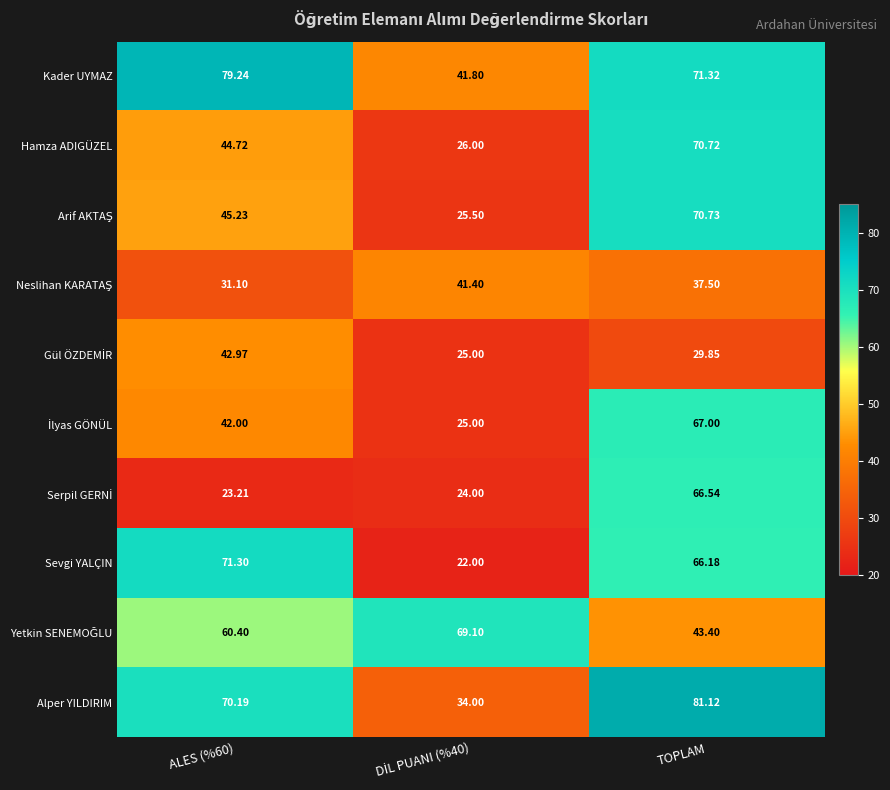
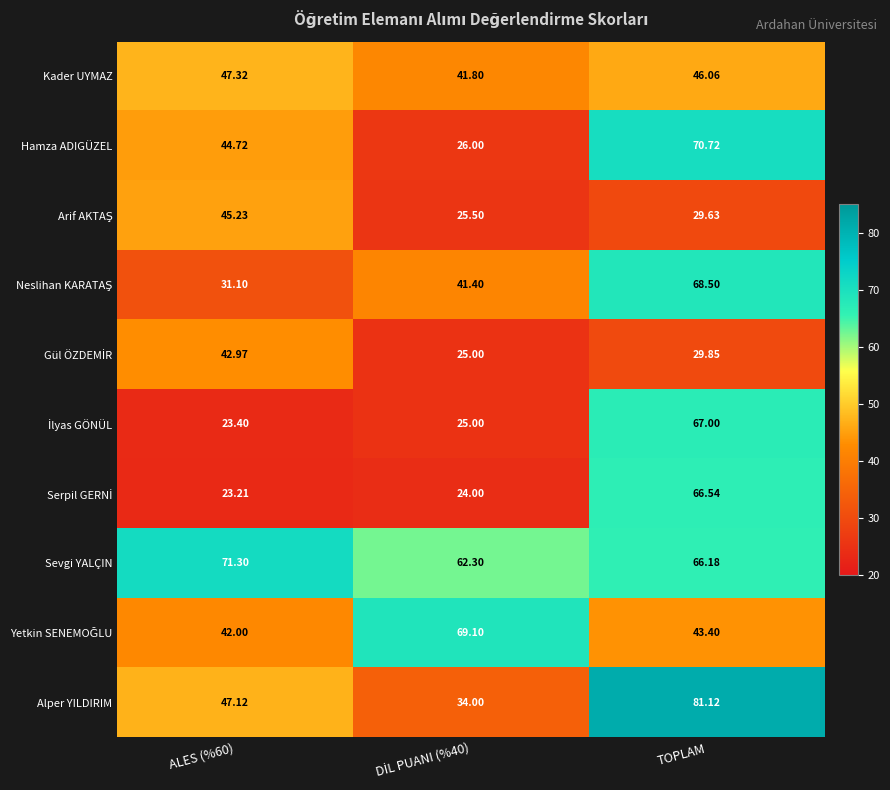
Kader UYMAZ, ALES (%60): 79.24 -> 47.32
Kader UYMAZ, TOPLAM: 71.32 -> 46.06
Arif AKTAŞ, TOPLAM: 70.73 -> 29.63
Neslihan KARATAŞ, TOPLAM: 37.50 -> 68.50
İlyas GÖNÜL, ALES (%60): 42.00 -> 23.40
Sevgi YALÇIN, DİL PUANI (%40): 22.00 -> 62.30
Yetkin SENEMOĞLU, ALES (%60): 60.40 -> 42.00
Alper YILDIRIM, ALES (%60): 70.19 -> 47.12
